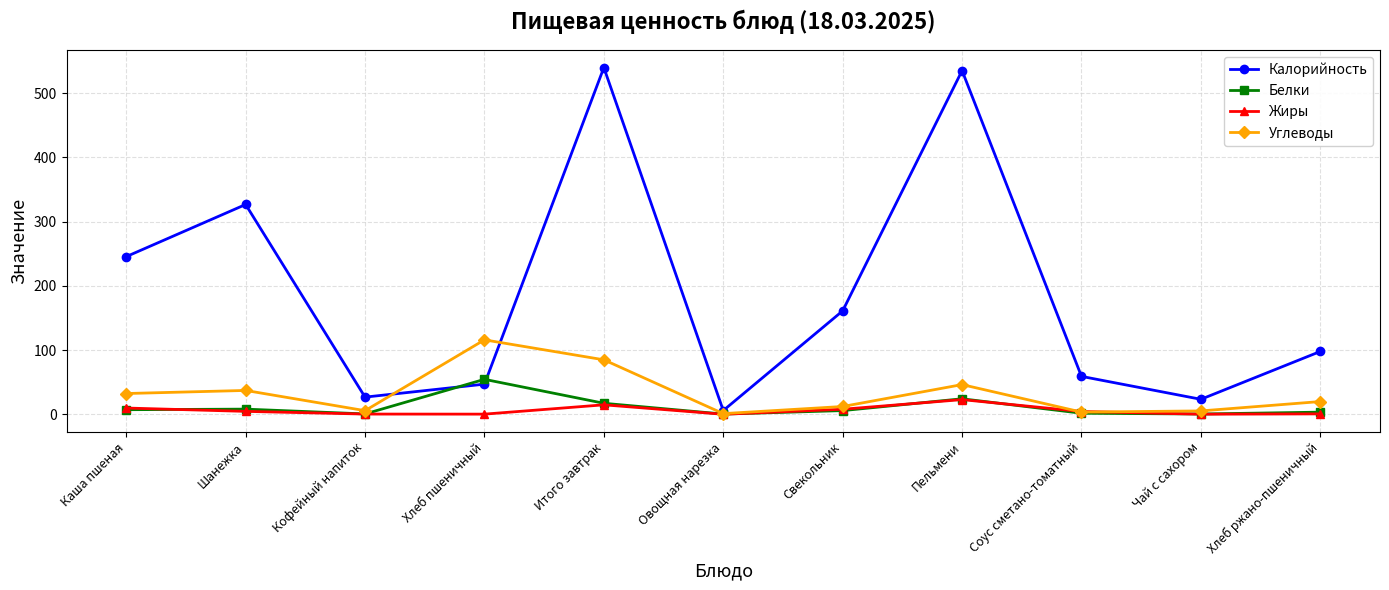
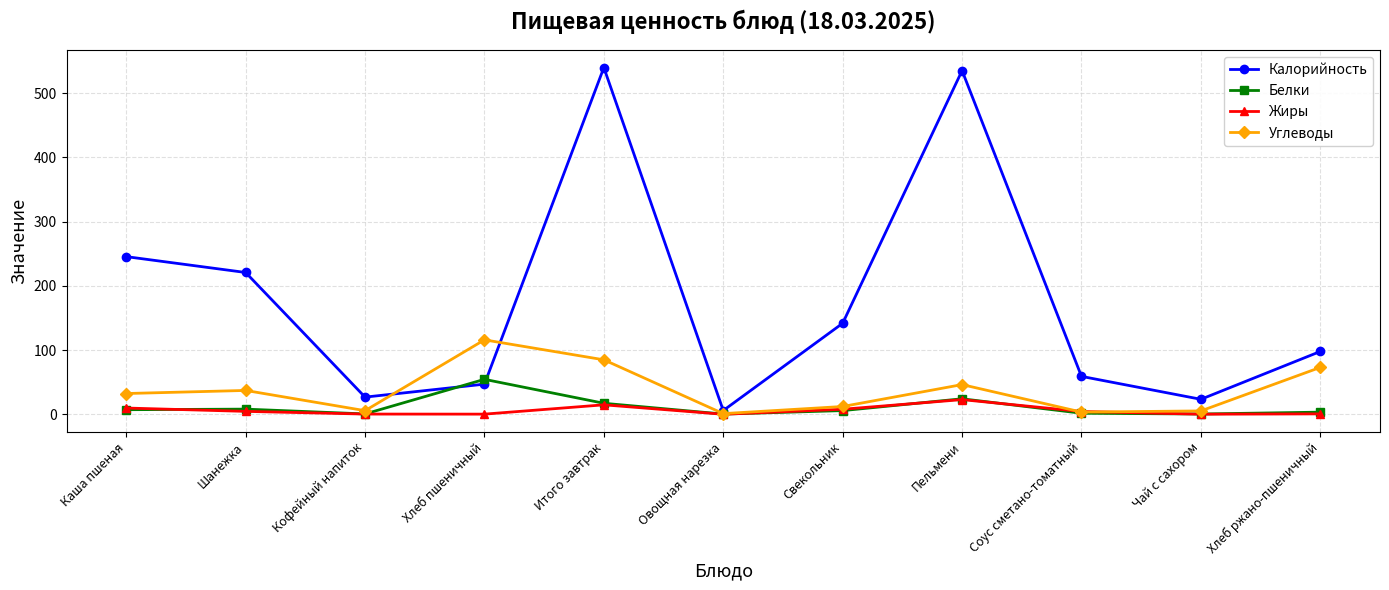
Калорийность, Шанежка: 330 -> 220
Калорийность, Свекольник: 160 -> 140
Углеводы, Хлеб ржано-пшеничный: 20 -> 70
